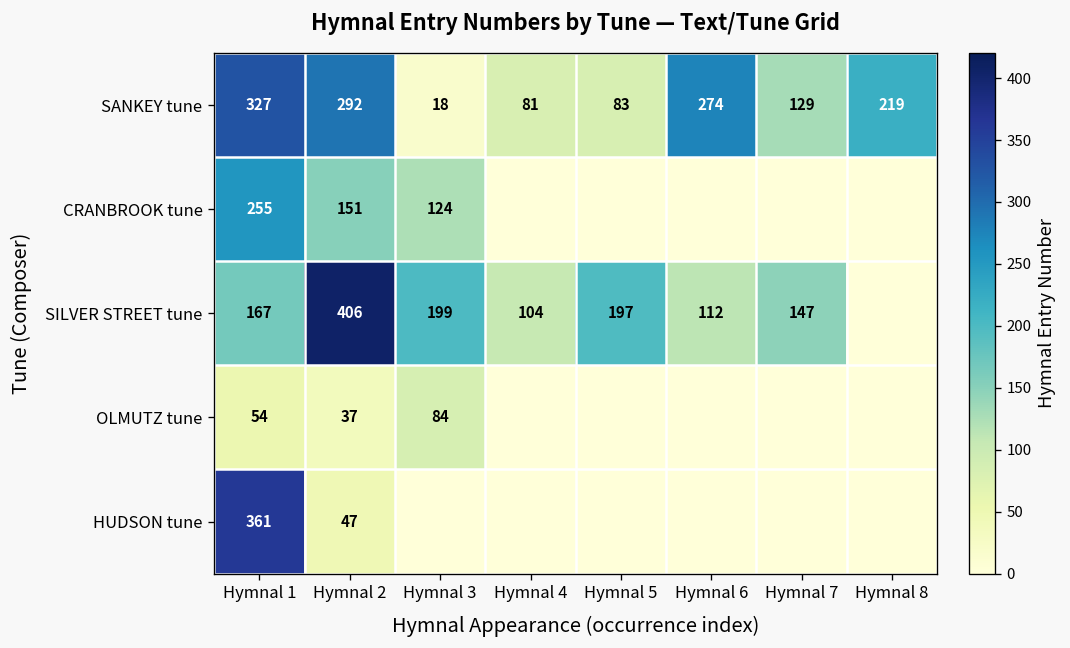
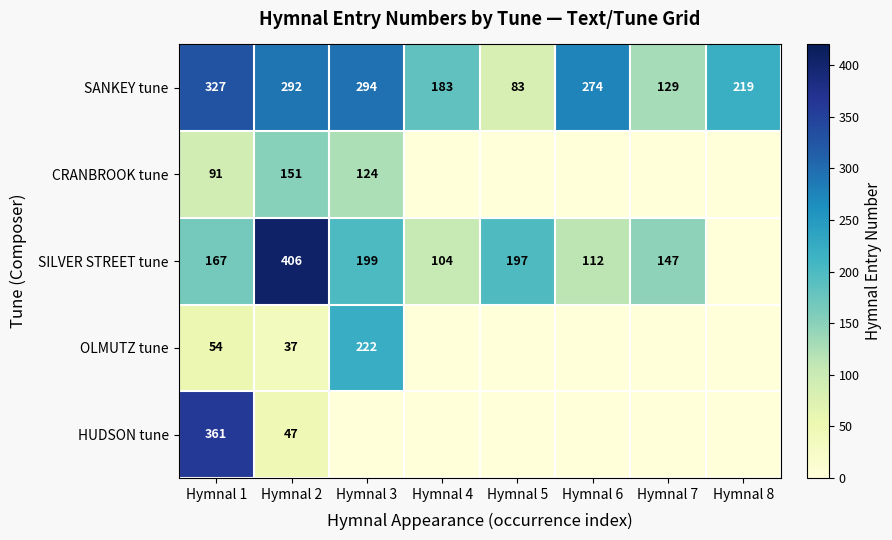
SANKEY tune, Hymnal 3: 18 -> 294
SANKEY tune, Hymnal 4: 81 -> 183
CRANBROOK tune, Hymnal 1: 255 -> 91
OLMUTZ tune, Hymnal 3: 84 -> 222
